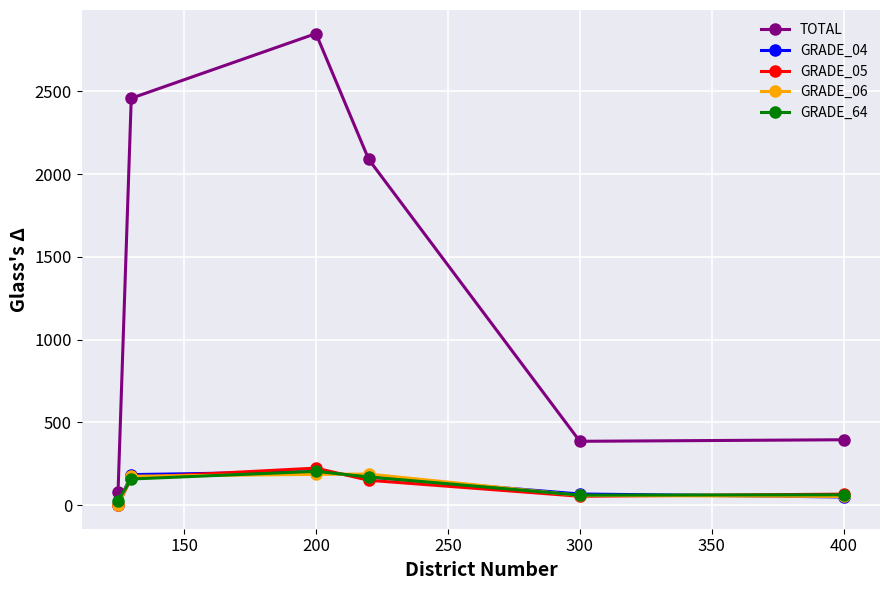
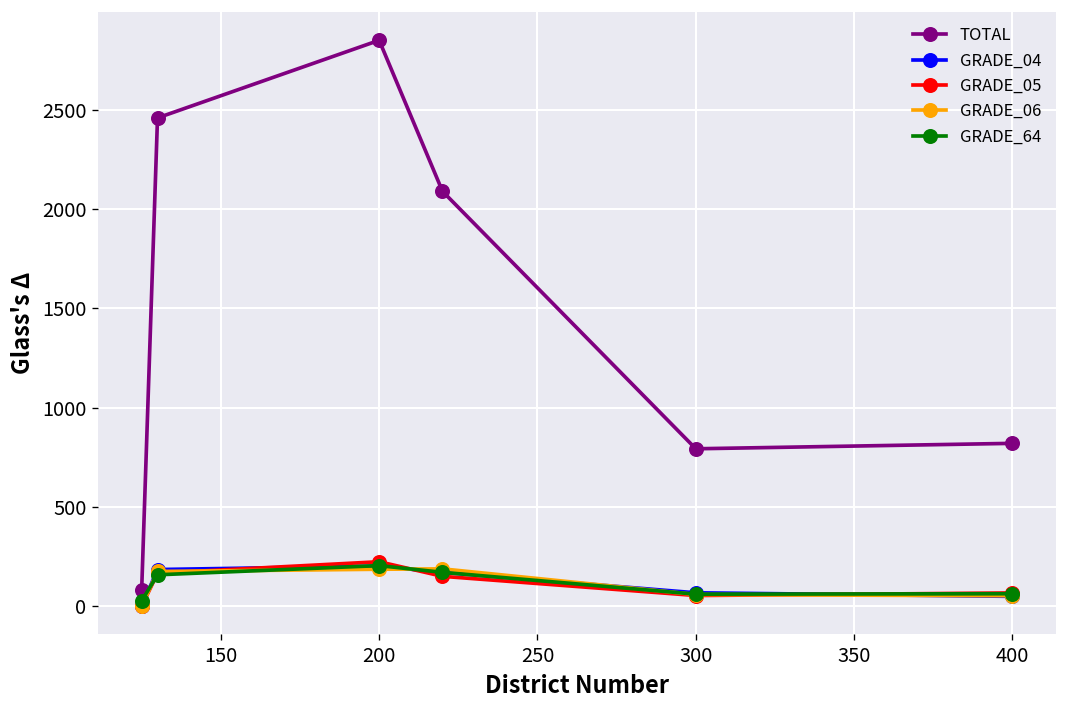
TOTAL, 300: 390 -> 790
TOTAL, 400: 400 -> 820
